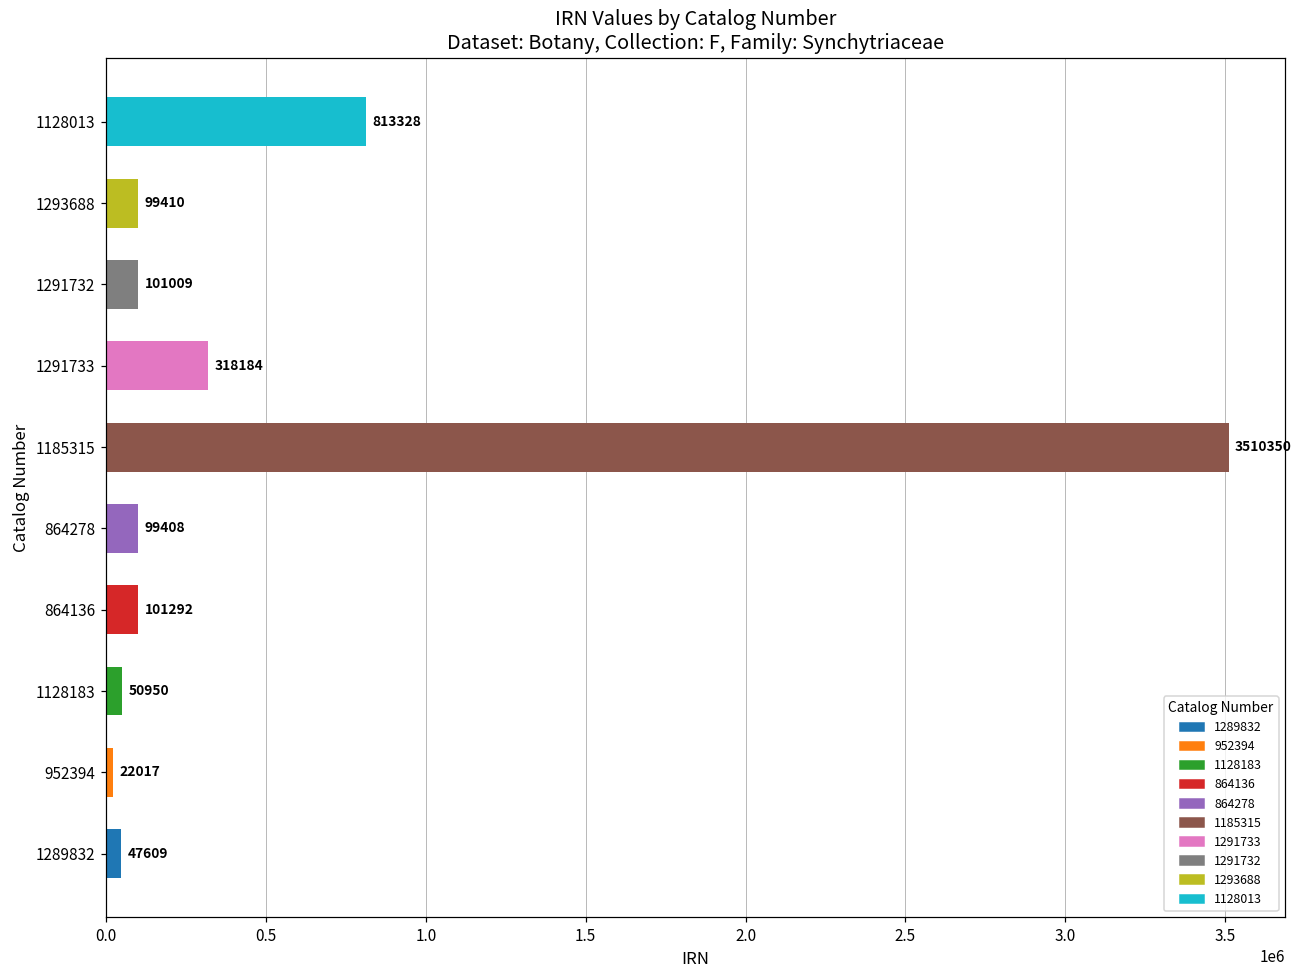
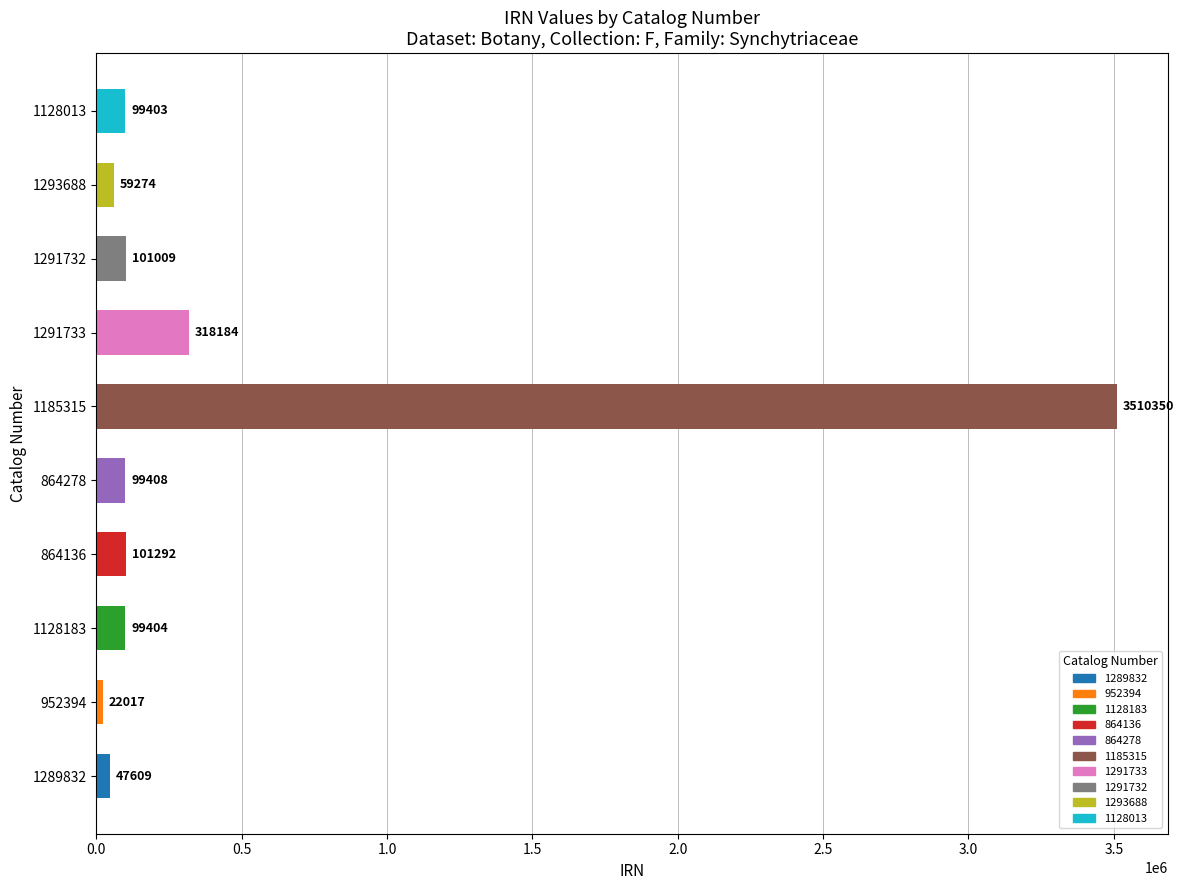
1128013: 813328 -> 99403
1293688: 99410 -> 59274
1128183: 50950 -> 99404
